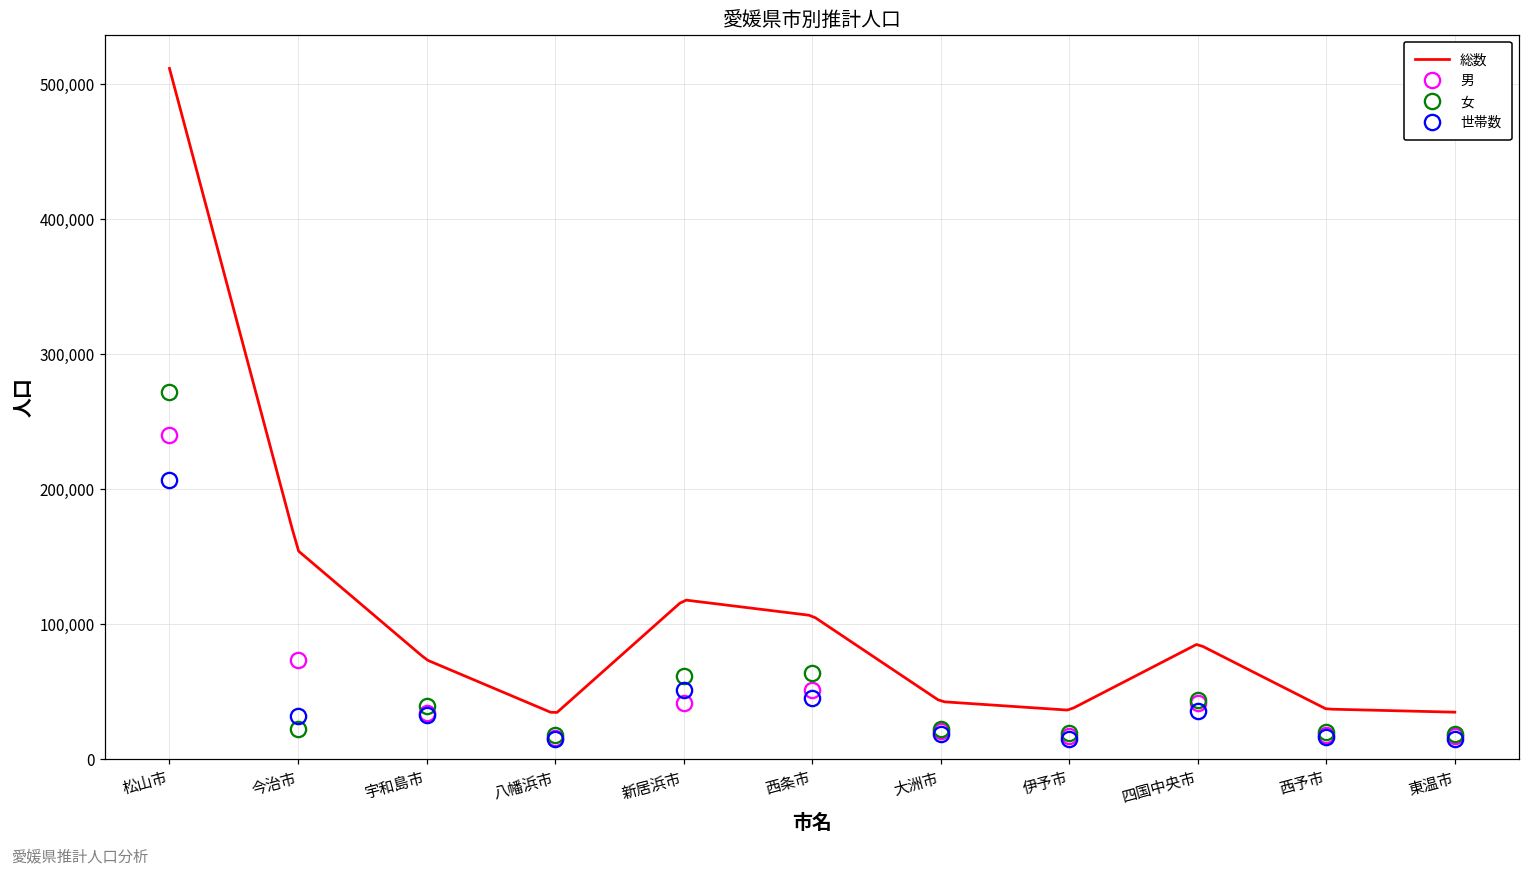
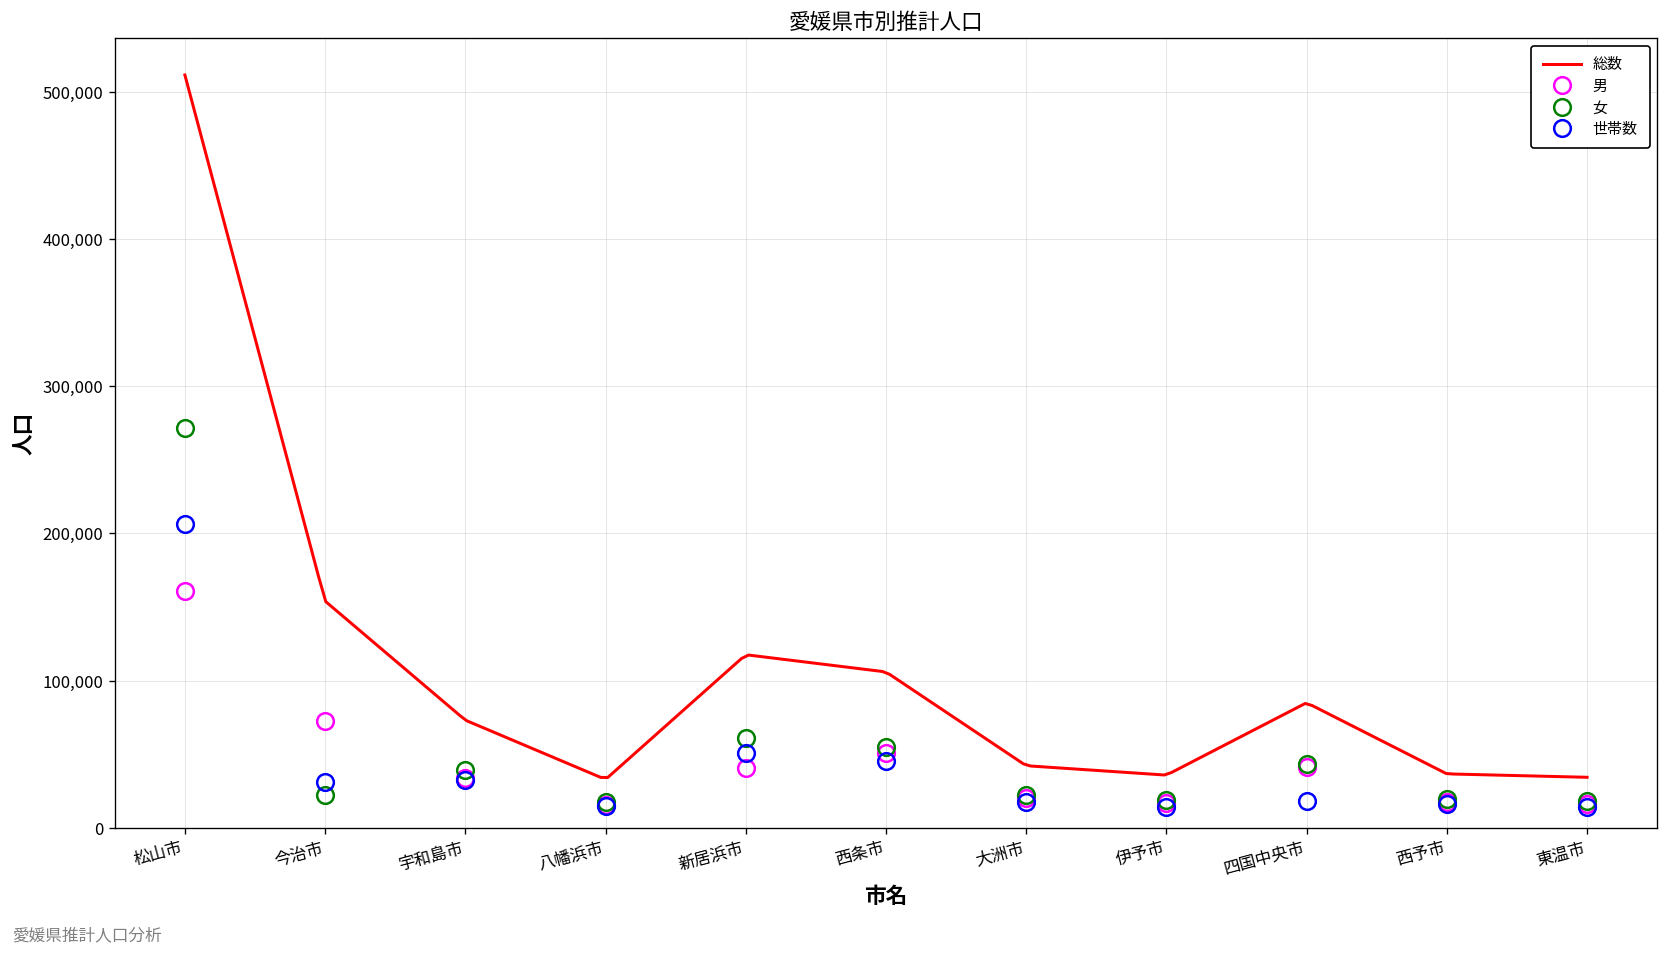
男, 松山市: 240,000 -> 161,000
女, 西条市: 63,000 -> 55,000
世帯数, 四国中央市: 35,000 -> 18,000
